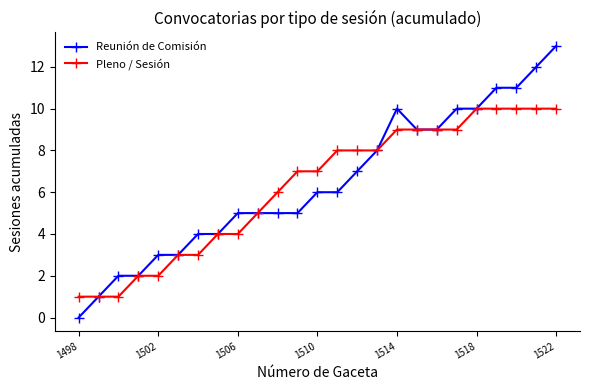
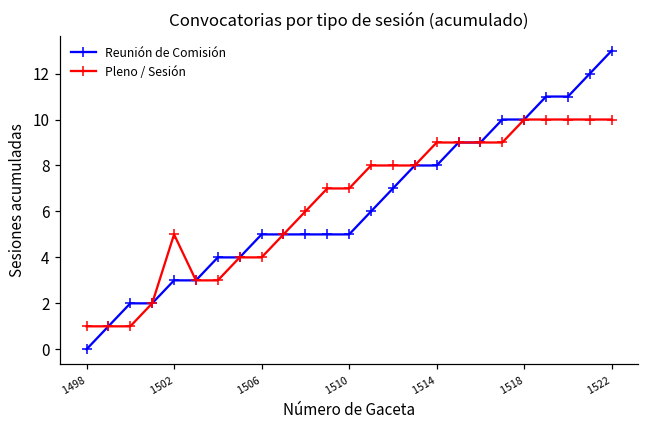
Pleno / Sesión, 1502: 2 -> 5
Reunión de Comisión, 1510: 6 -> 5
Reunión de Comisión, 1514: 10 -> 8
